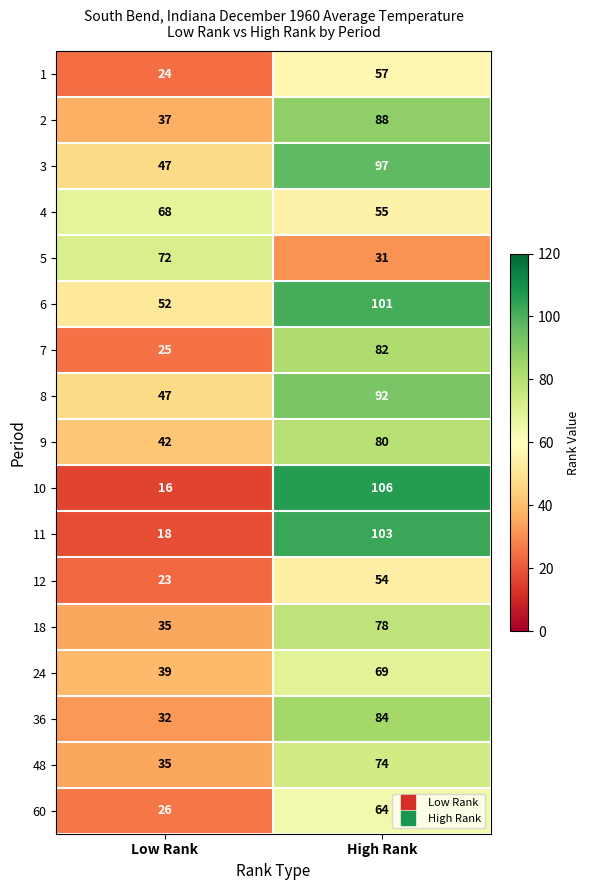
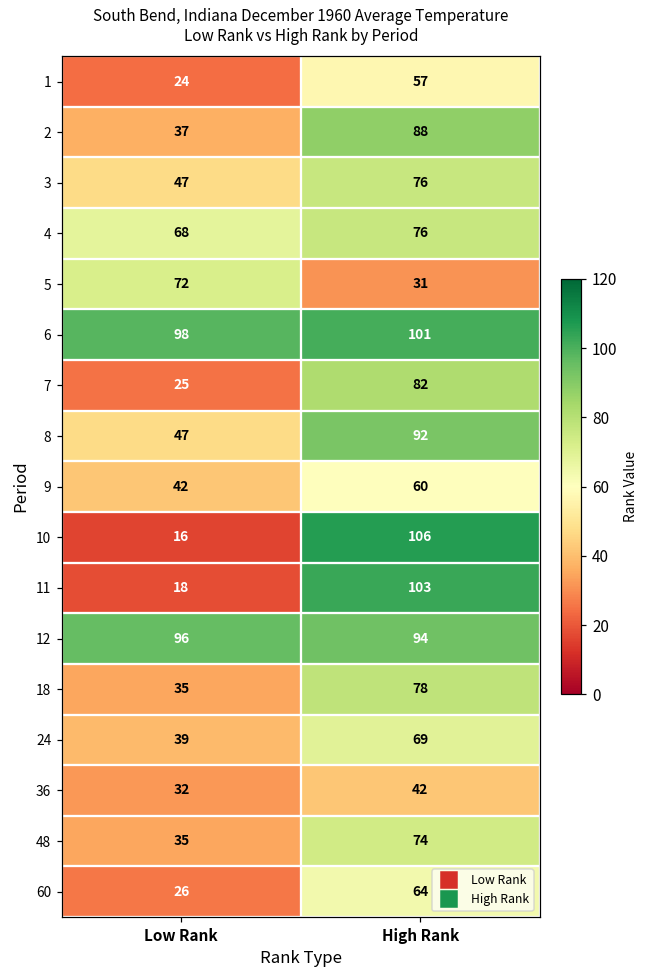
3, High Rank: 97 -> 76
4, High Rank: 55 -> 76
6, Low Rank: 52 -> 98
9, High Rank: 80 -> 60
12, Low Rank: 23 -> 96
12, High Rank: 54 -> 94
36, High Rank: 84 -> 42
